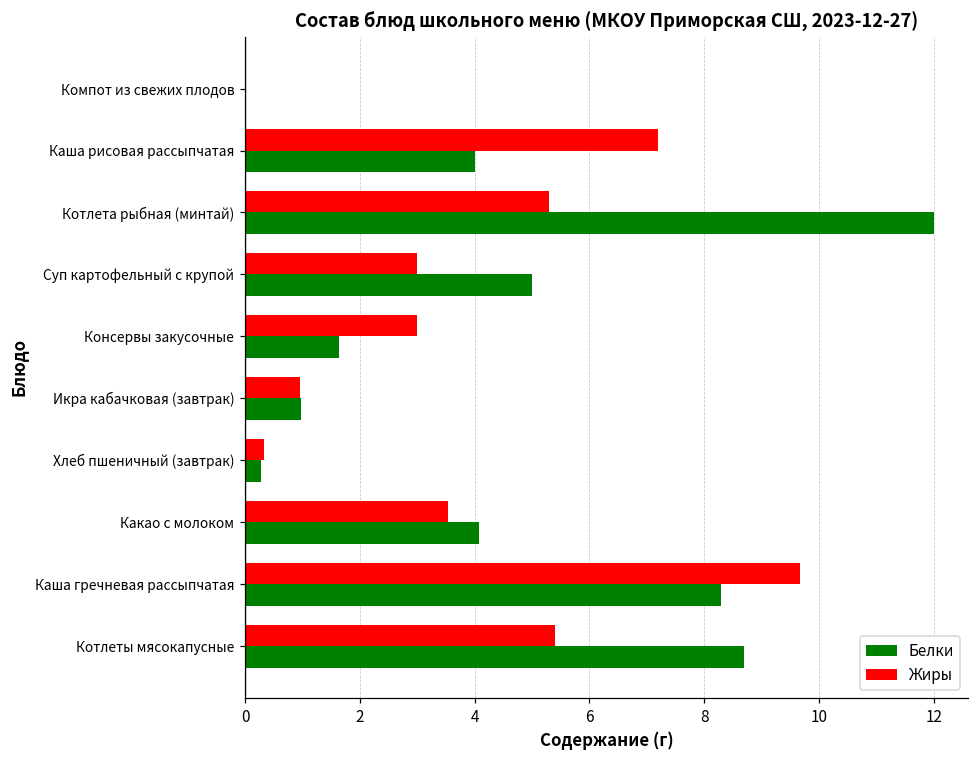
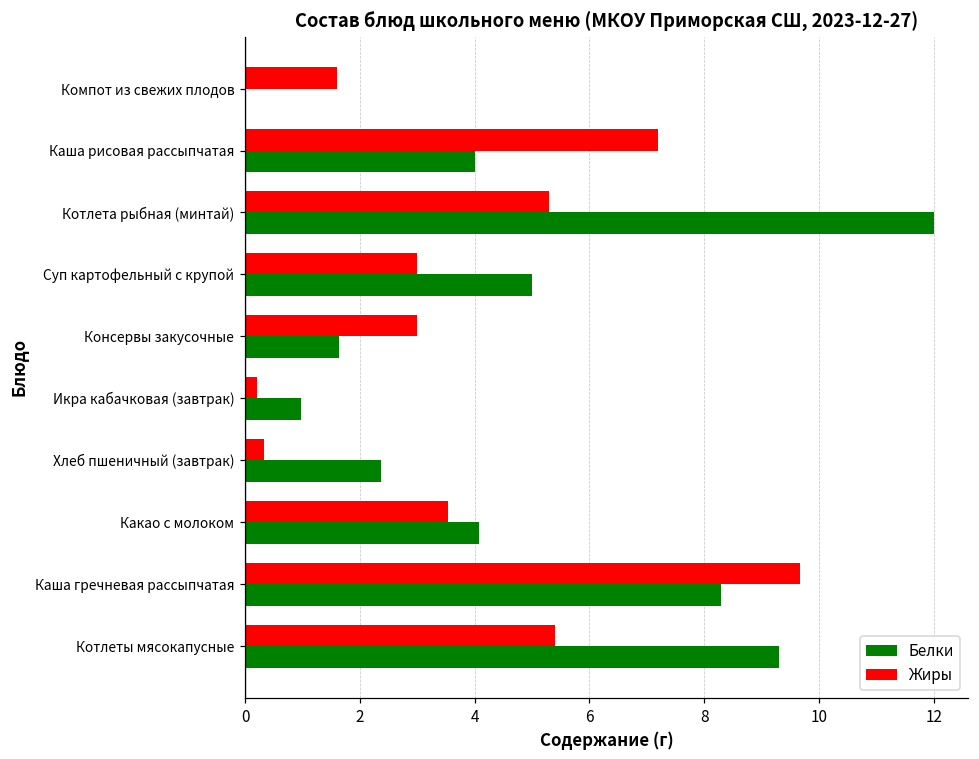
Жиры, Компот из свежих плодов: 0.0 -> 1.6
Жиры, Икра кабачковая (завтрак): 1.0 -> 0.2
Белки, Хлеб пшеничный (завтрак): 0.3 -> 2.4
Белки, Котлеты мясокапусные: 8.7 -> 9.3
